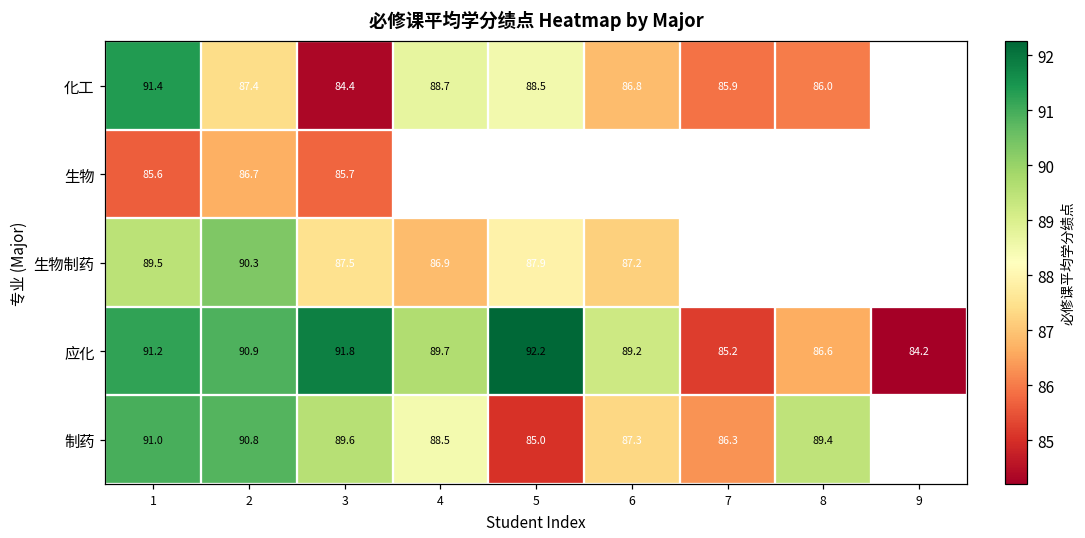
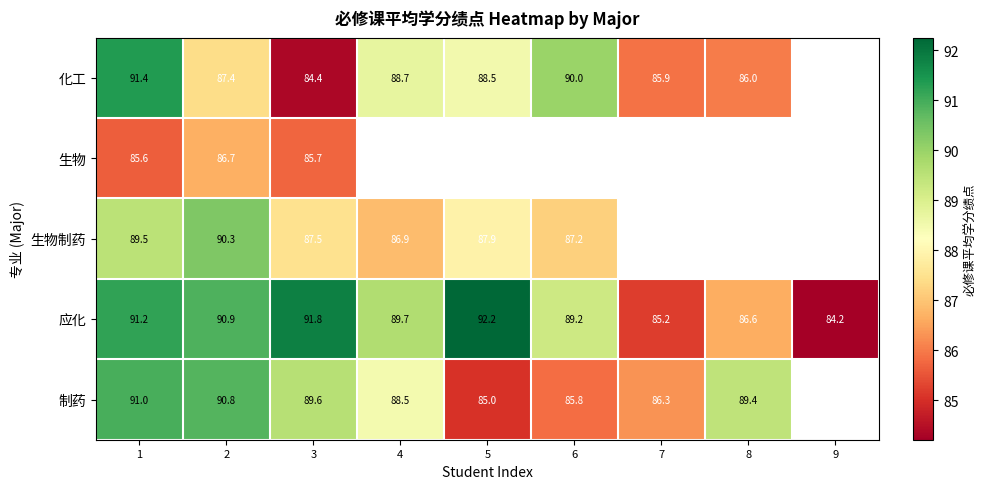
化工, 6: 86.8 -> 90.0
制药, 6: 87.3 -> 85.8
